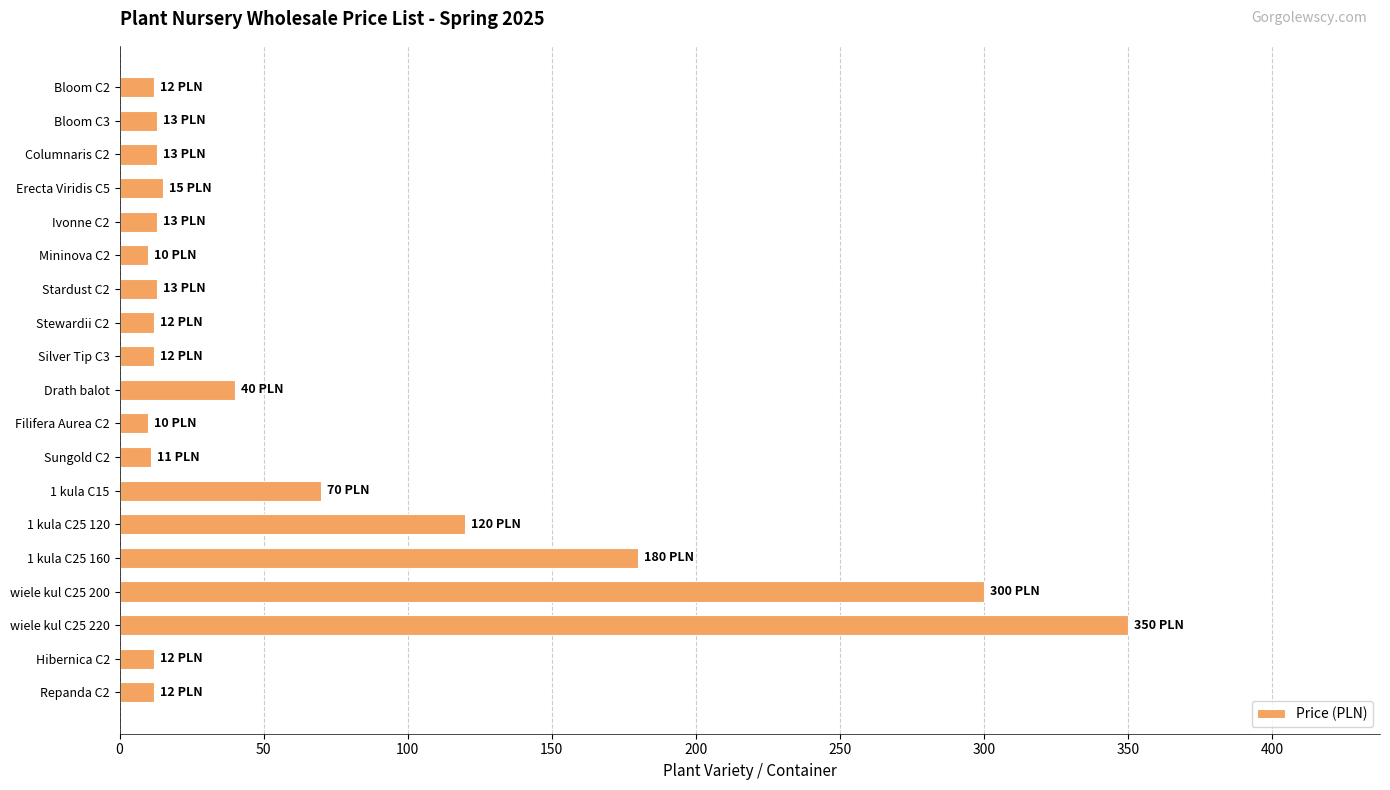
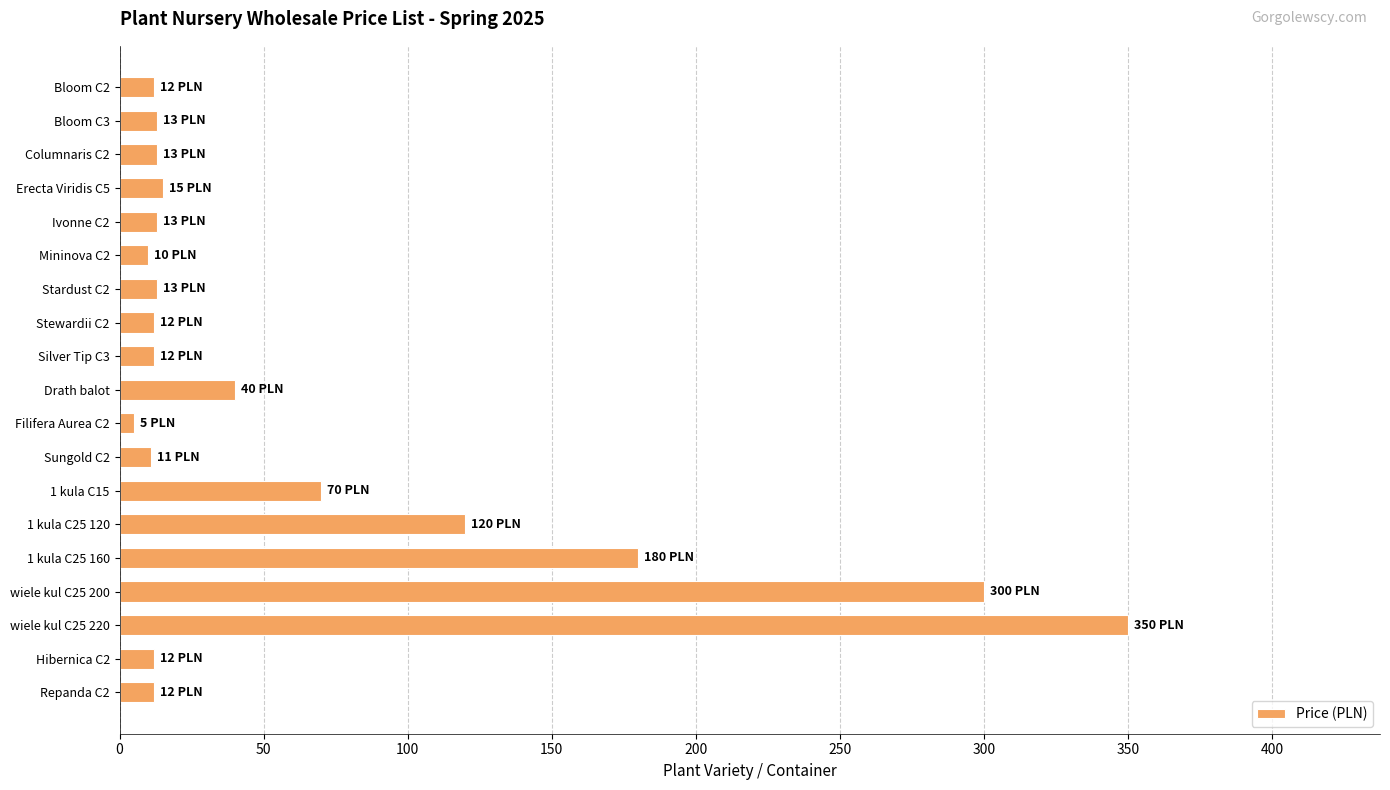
Filifera Aurea C2: 10 -> 5
